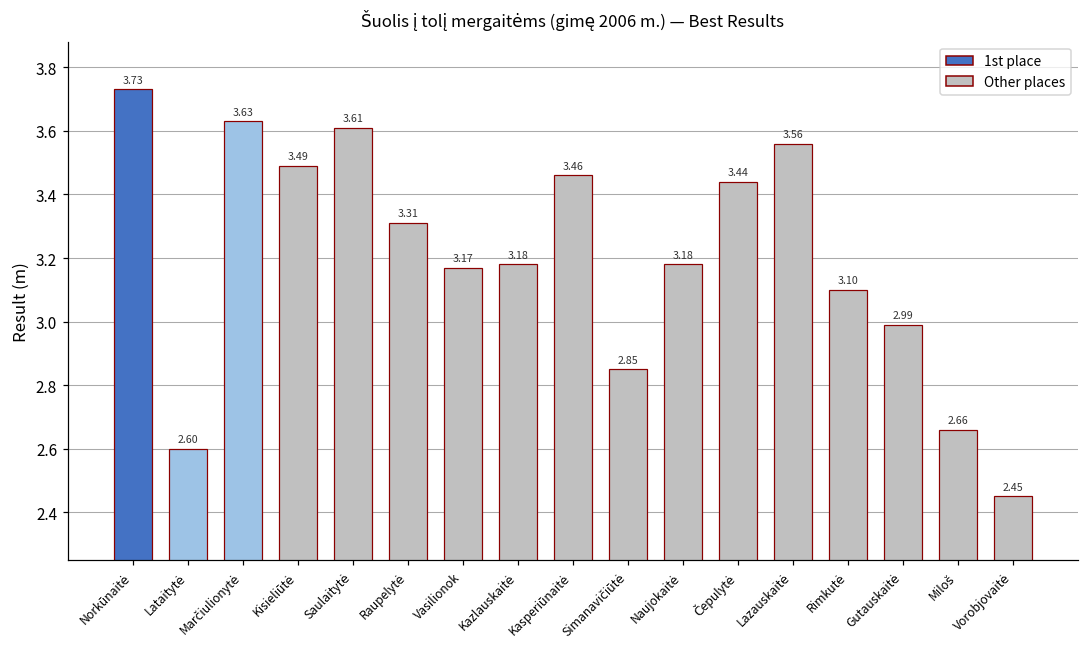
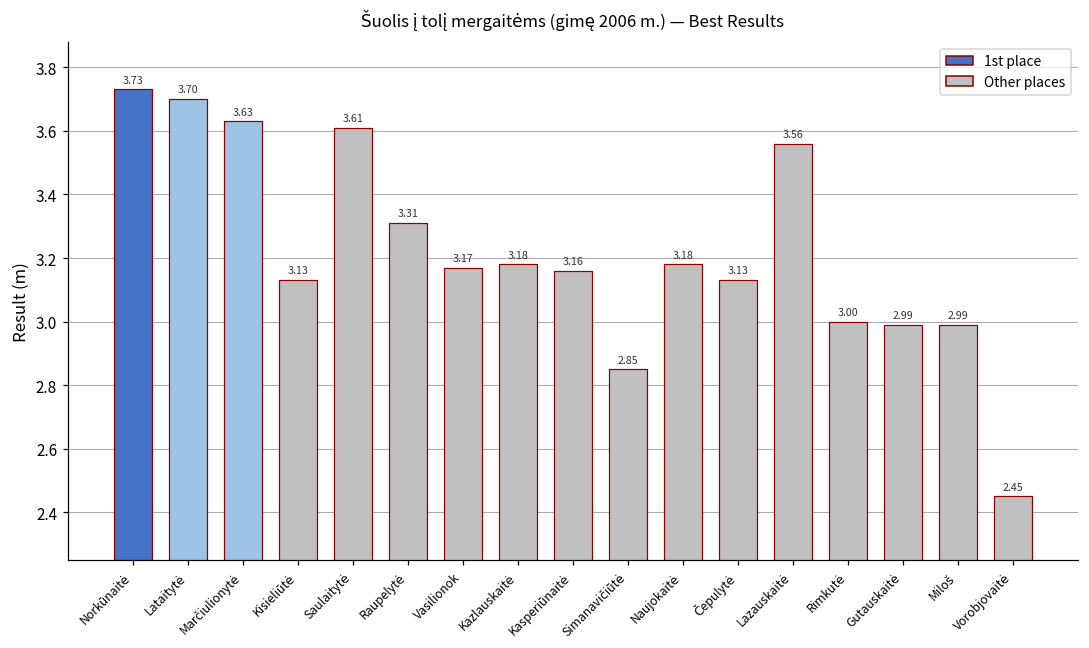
Lataitytė: 2.60 -> 3.70
Kisieliūtė: 3.49 -> 3.13
Kasperiūnaitė: 3.46 -> 3.16
Čepulytė: 3.44 -> 3.13
Rimkutė: 3.10 -> 3.00
Miloš: 2.66 -> 2.99
